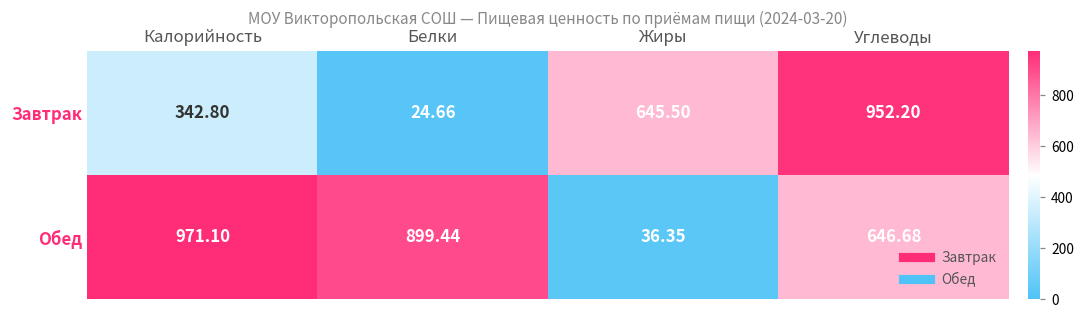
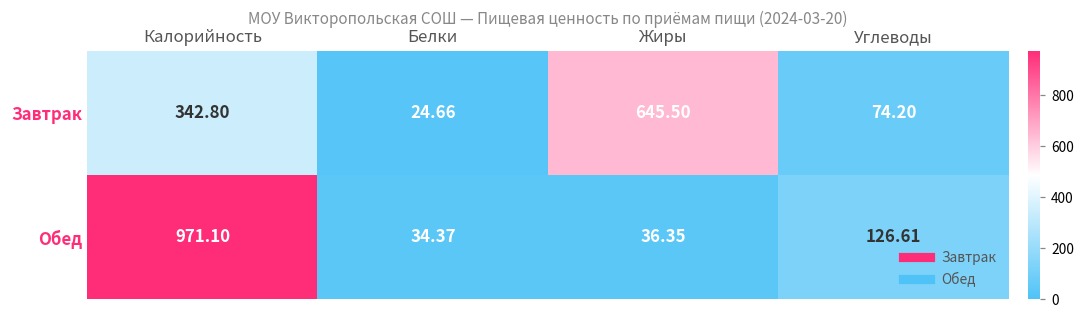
Завтрак, Углеводы: 952.20 -> 74.20
Обед, Белки: 899.44 -> 34.37
Обед, Углеводы: 646.68 -> 126.61
